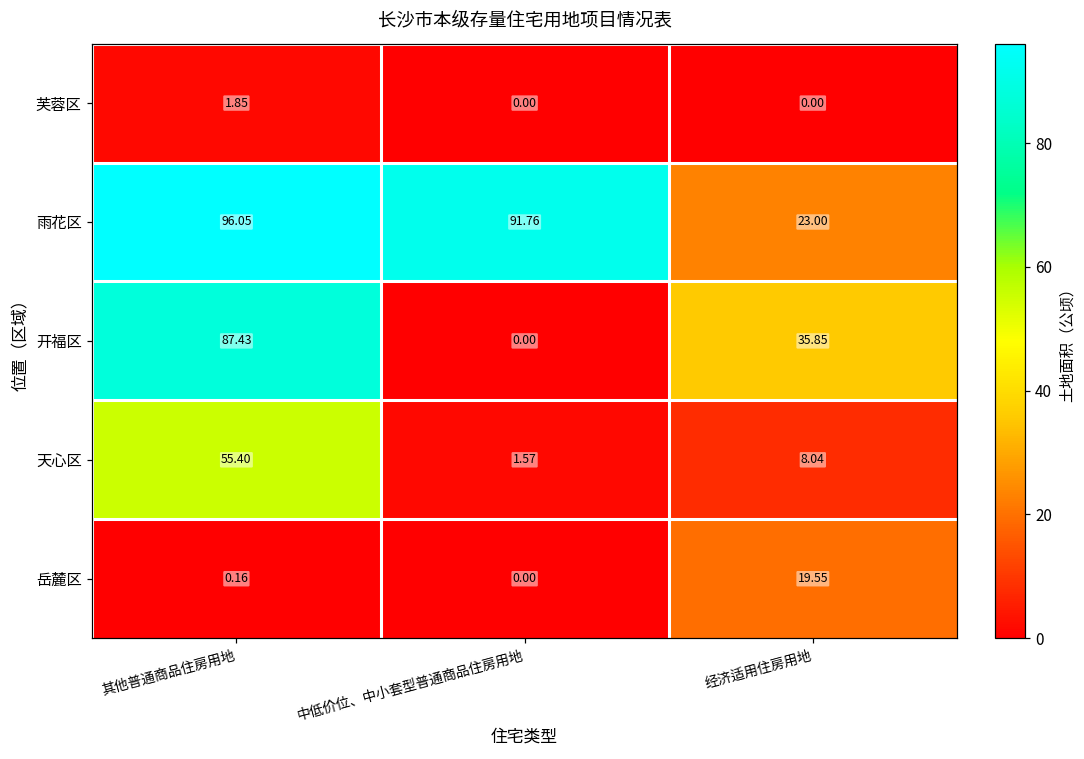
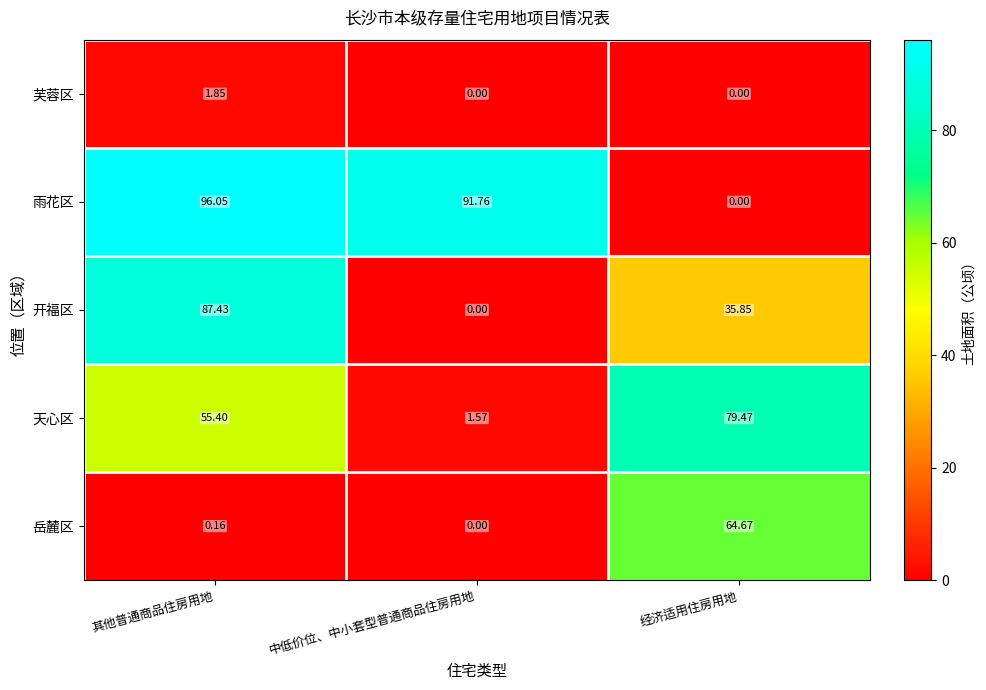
雨花区, 经济适用住房用地: 23.00 -> 0.00
天心区, 经济适用住房用地: 8.04 -> 79.47
岳麓区, 经济适用住房用地: 19.55 -> 64.67
